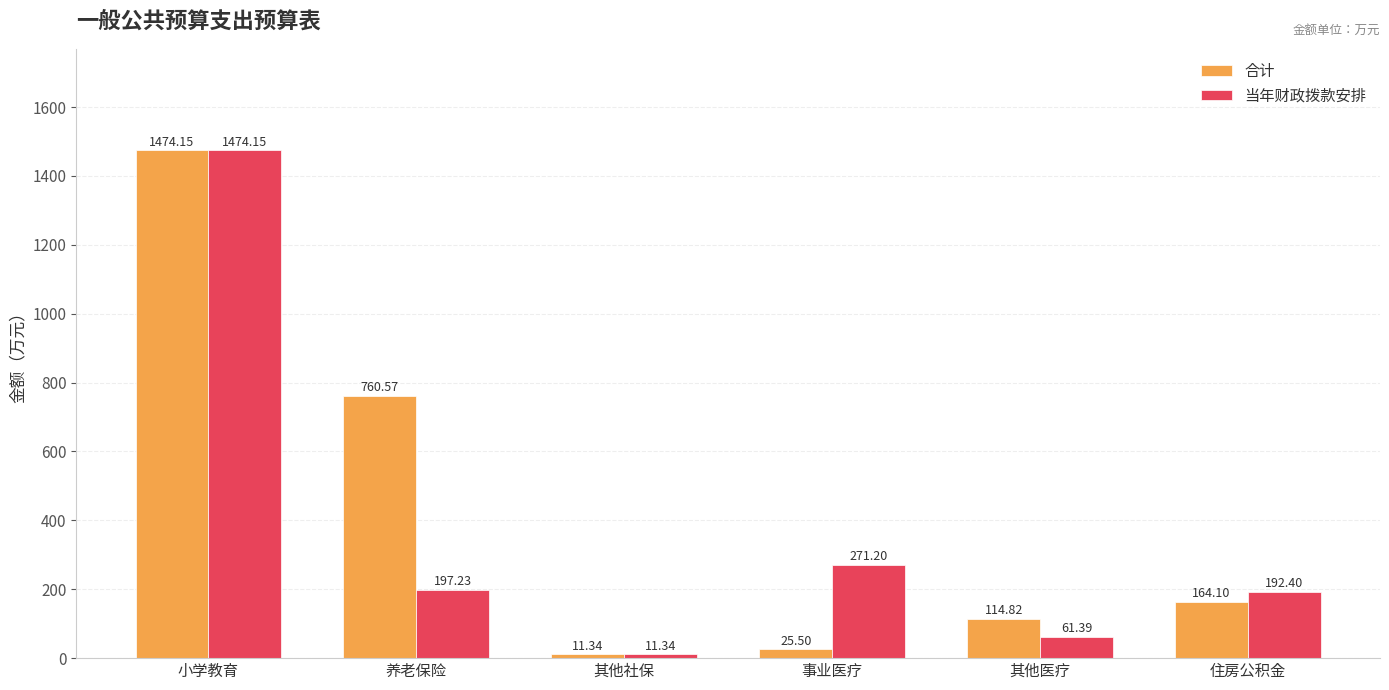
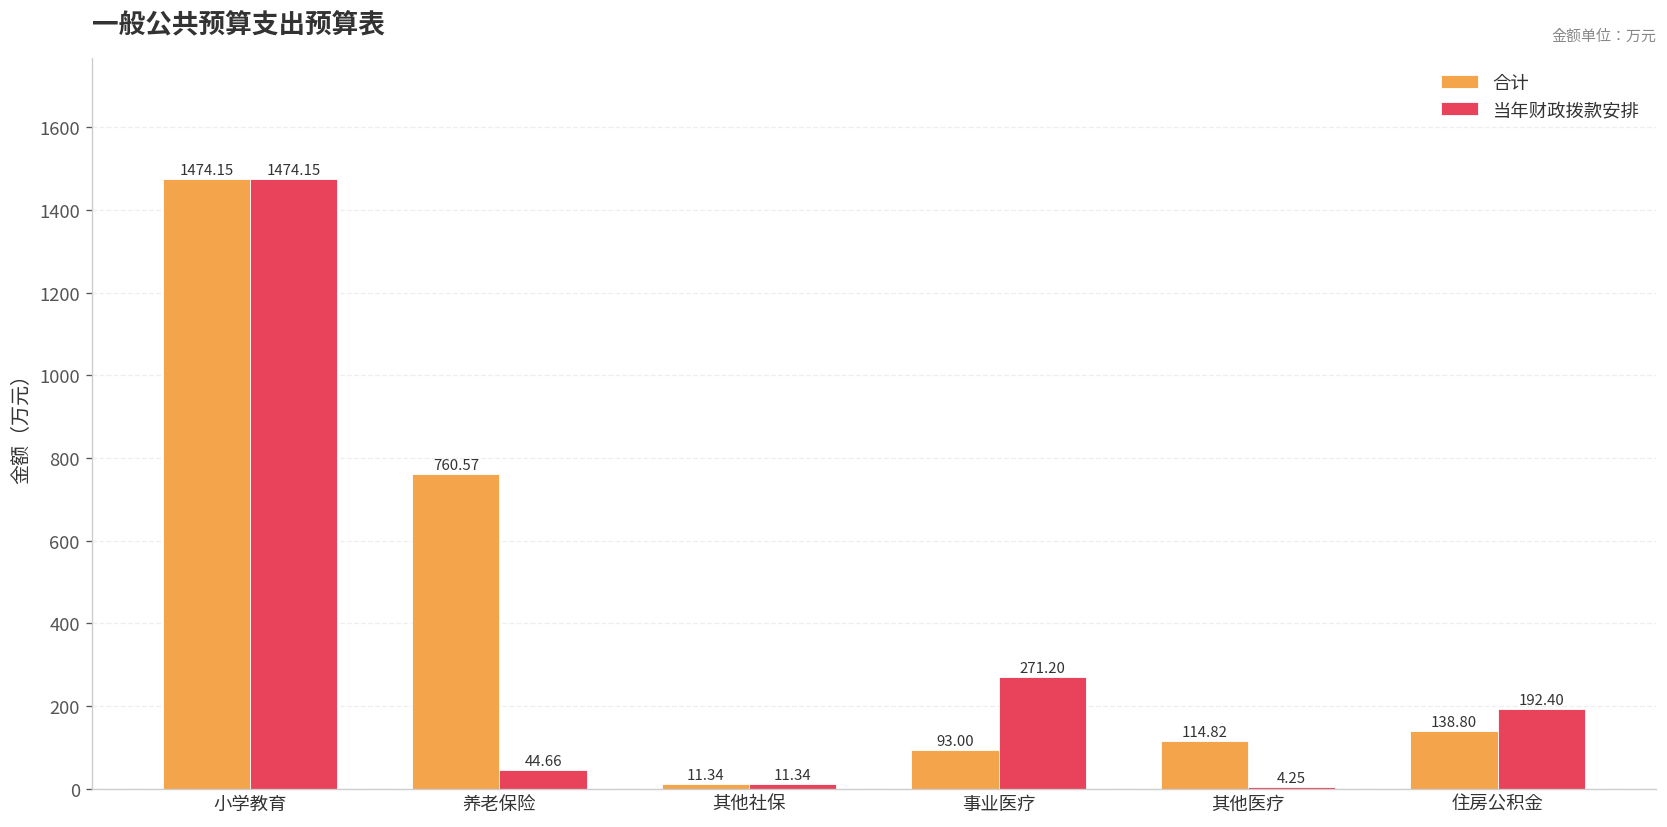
当年财政拨款安排, 养老保险: 197.23 -> 44.66
合计, 事业医疗: 25.50 -> 93.00
当年财政拨款安排, 其他医疗: 61.39 -> 4.25
合计, 住房公积金: 164.10 -> 138.80
